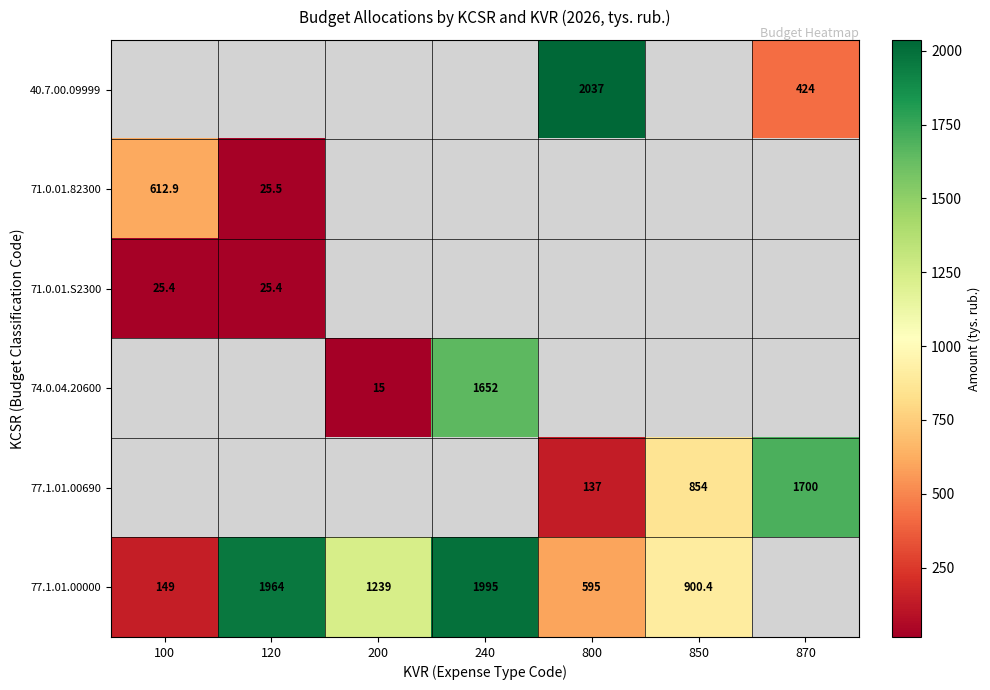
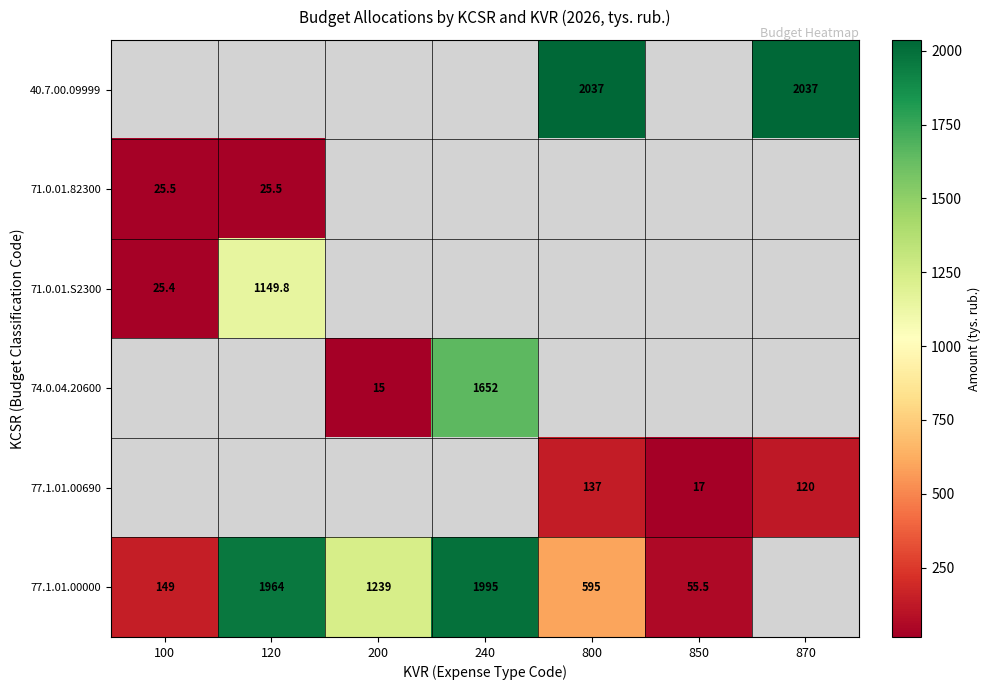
40.7.00.09999, 870: 424 -> 2037
71.0.01.82300, 100: 612.9 -> 25.5
71.0.01.S2300, 120: 25.4 -> 1149.8
77.1.01.00690, 850: 854 -> 17
77.1.01.00690, 870: 1700 -> 120
77.1.01.00000, 850: 900.4 -> 55.5
